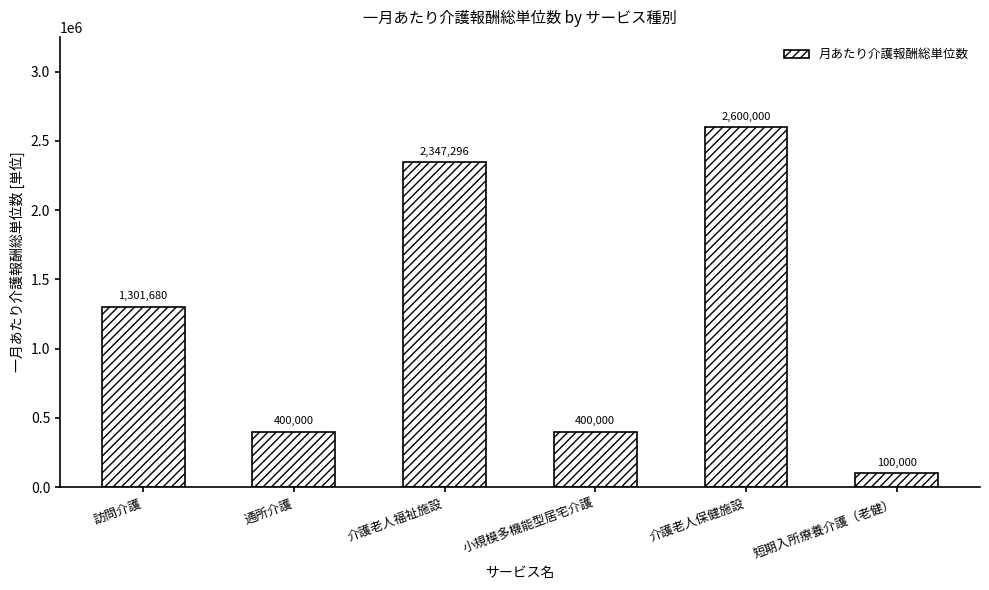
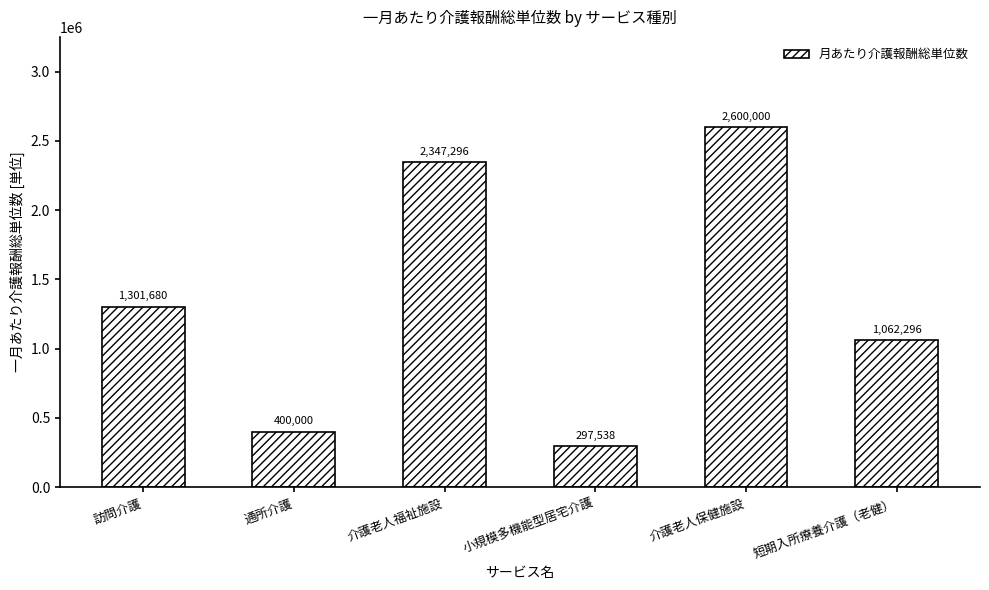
小規模多機能型居宅介護: 400,000 -> 297,538
短期入所療養介護（老健）: 100,000 -> 1,062,296
